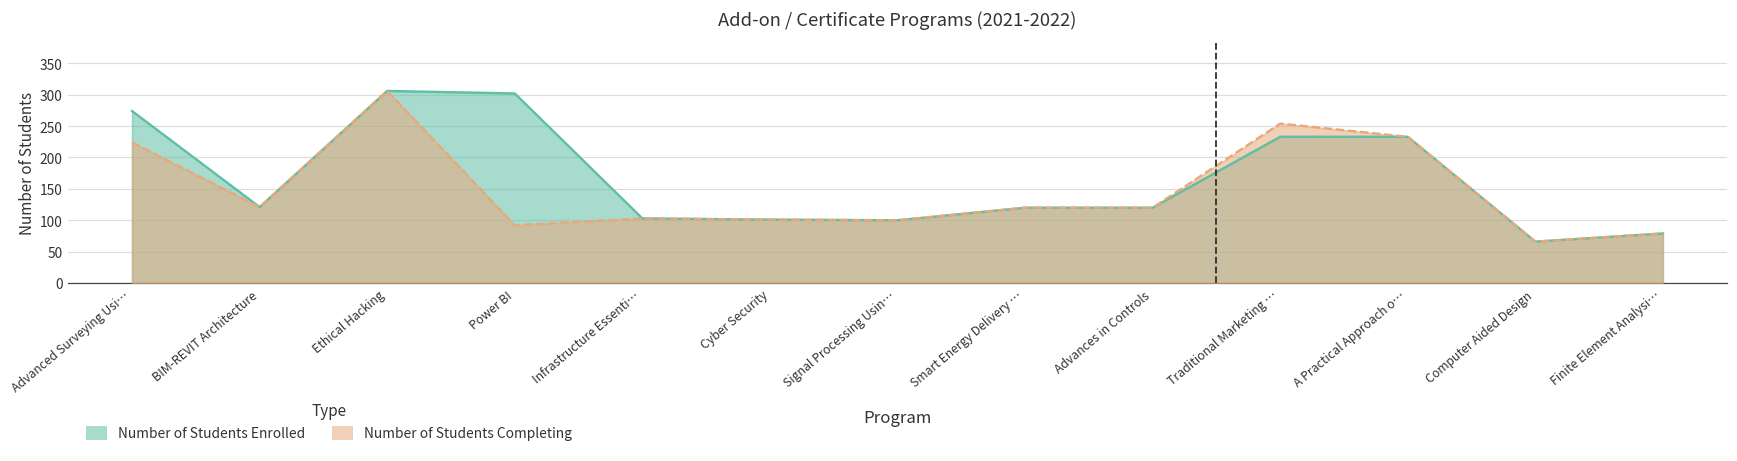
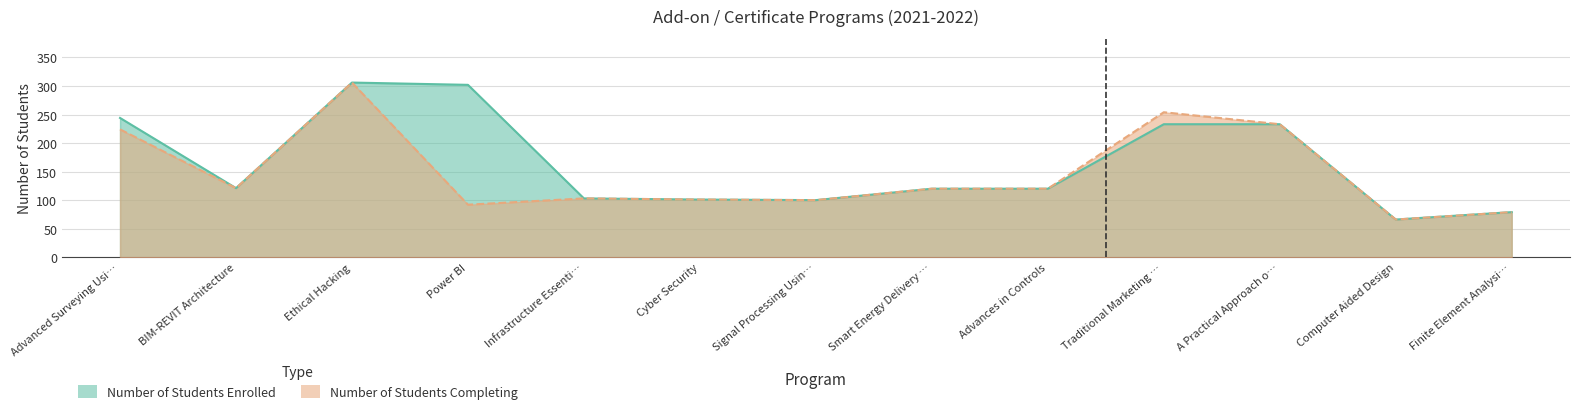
Number of Students Enrolled, Advanced Surveying Usi…: 270 -> 240
